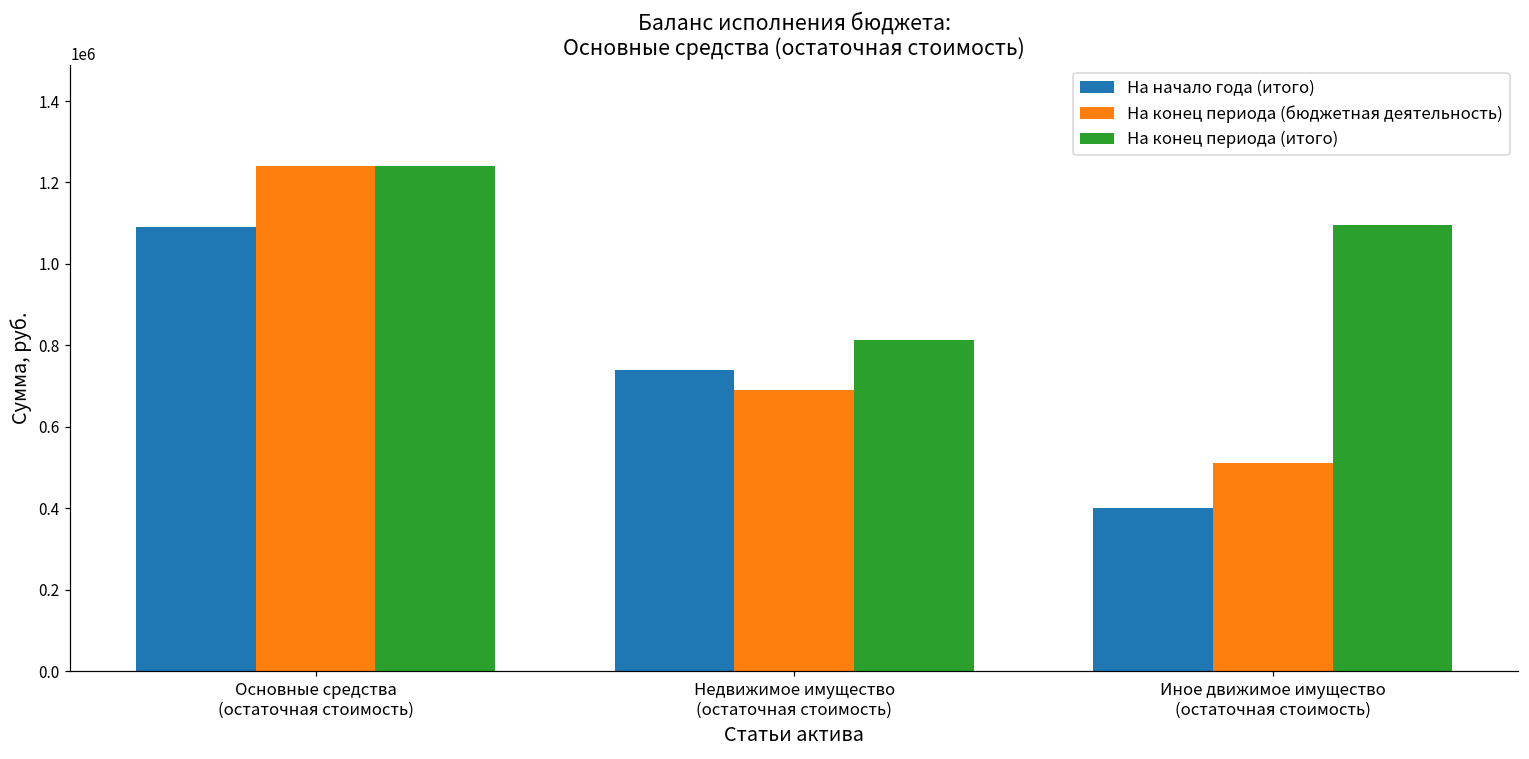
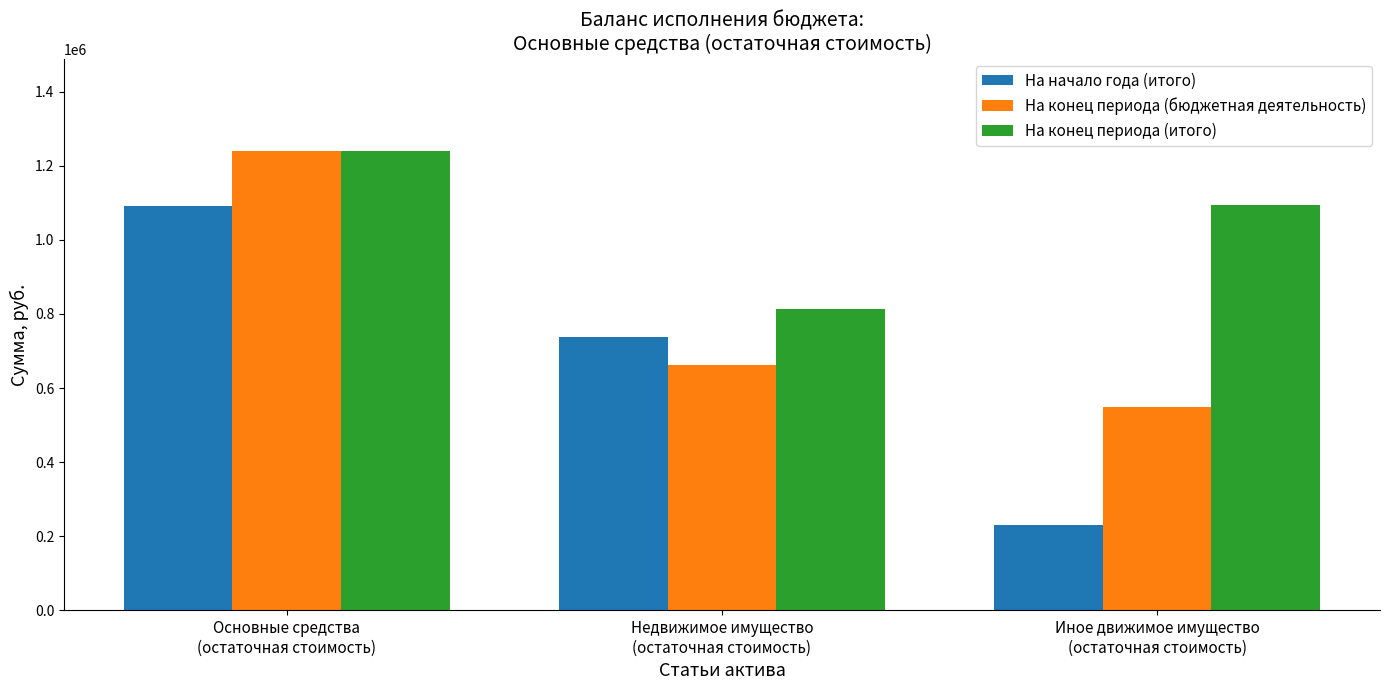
На конец периода (бюджетная деятельность), Недвижимое имущество (остаточная стоимость): 690000 -> 660000
На начало года (итого), Иное движимое имущество (остаточная стоимость): 400000 -> 230000
На конец периода (бюджетная деятельность), Иное движимое имущество (остаточная стоимость): 510000 -> 550000
